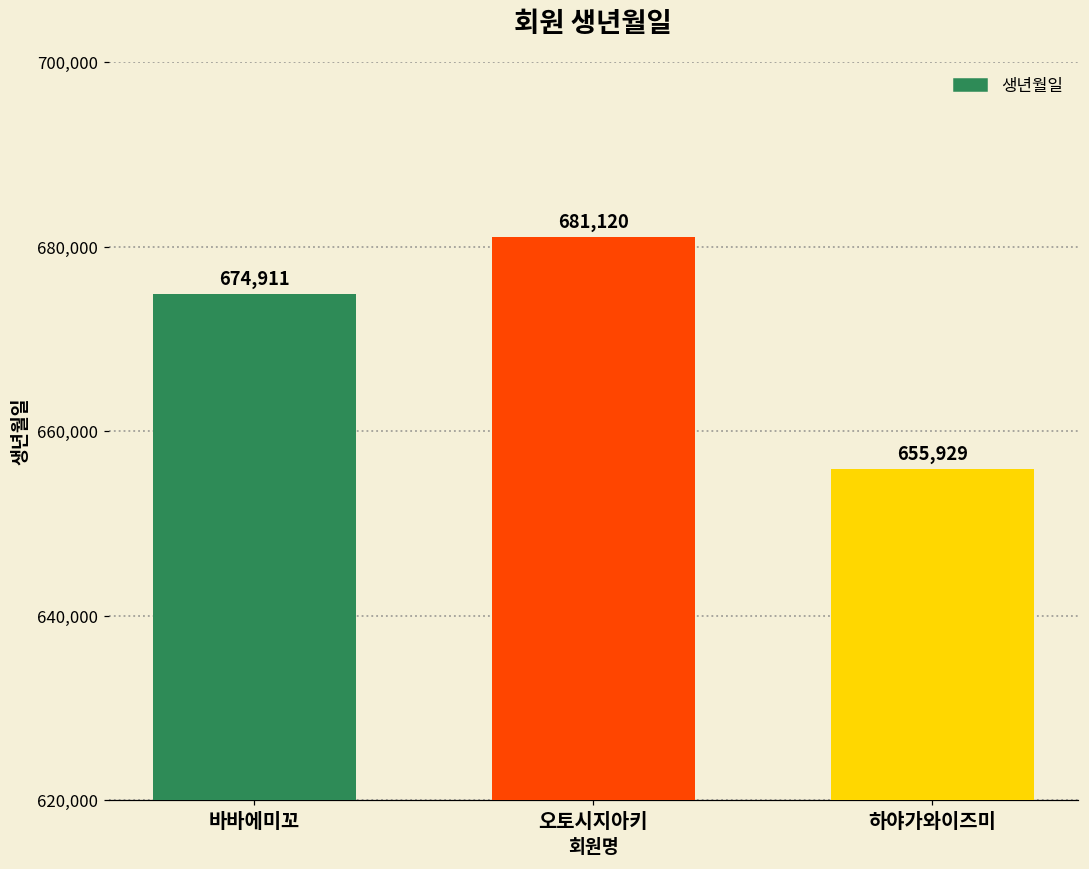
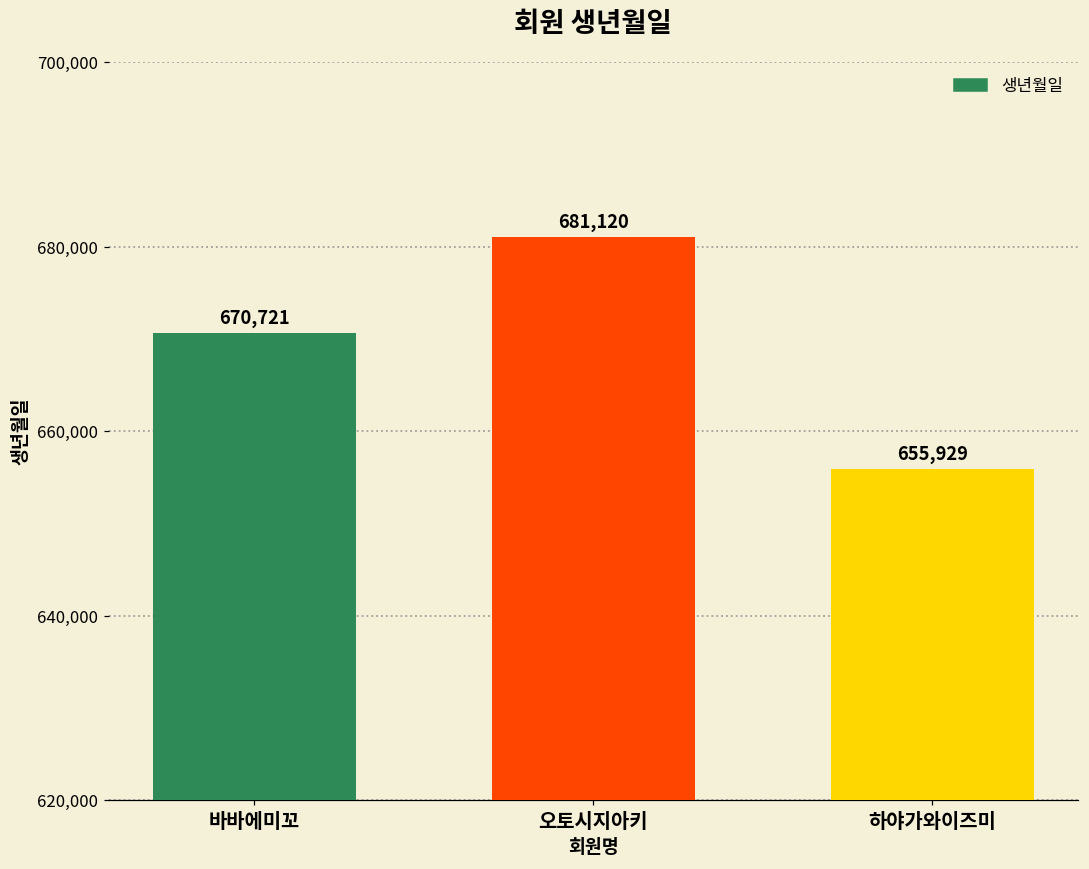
바바에미꼬: 674,911 -> 670,721
